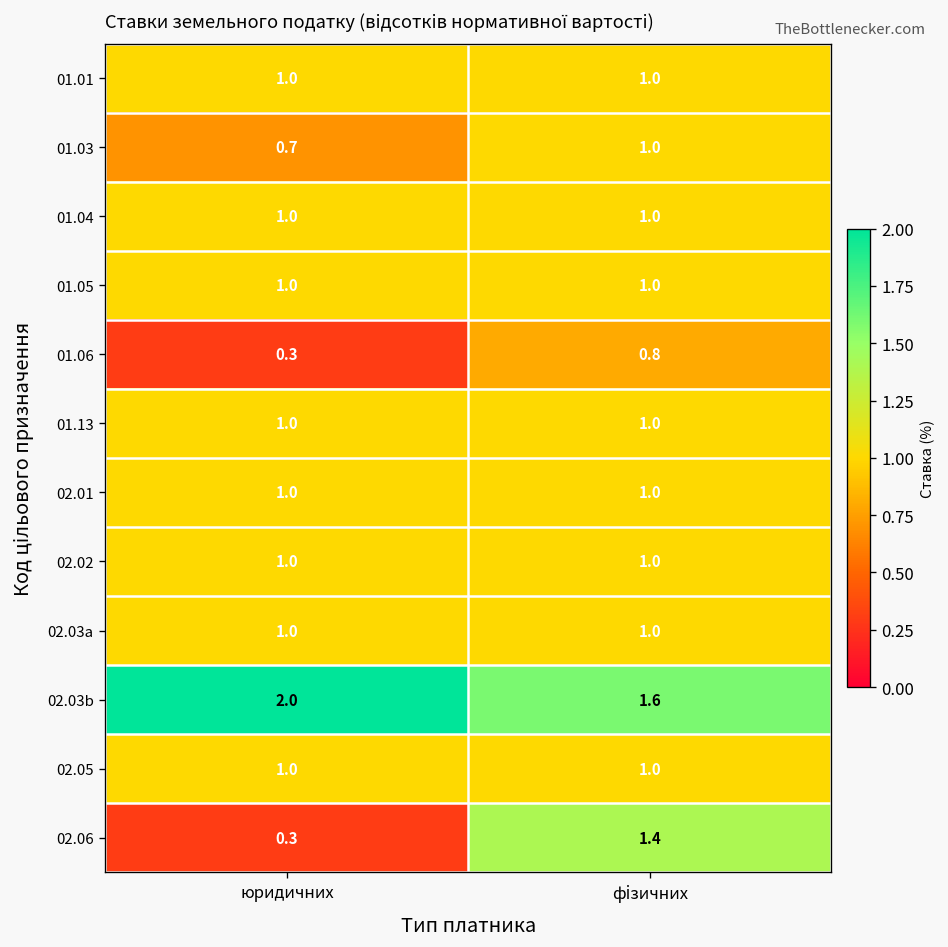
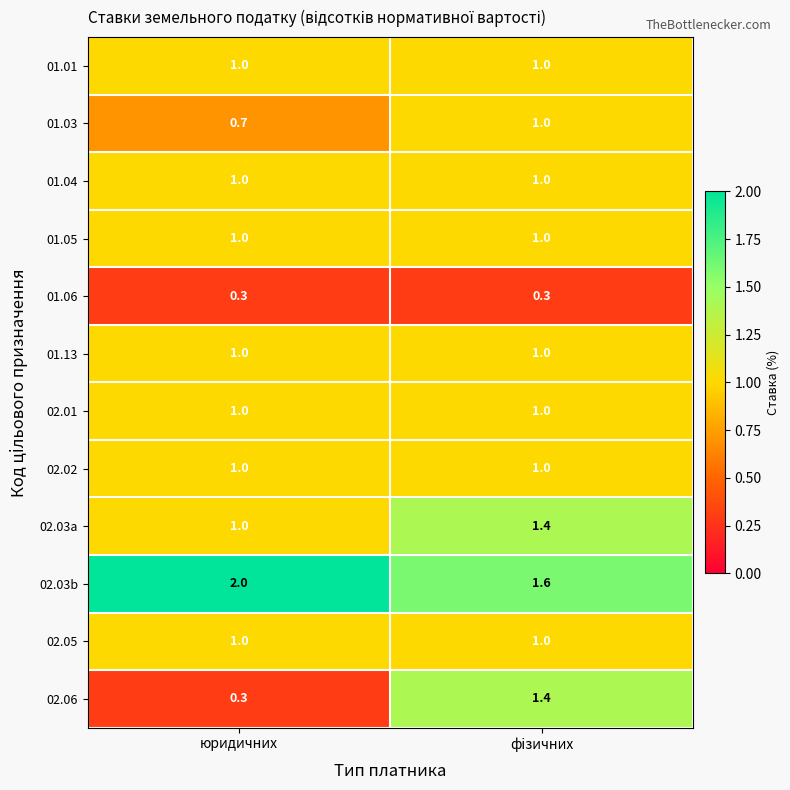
01.06, фізичних: 0.8 -> 0.3
02.03a, фізичних: 1.0 -> 1.4
